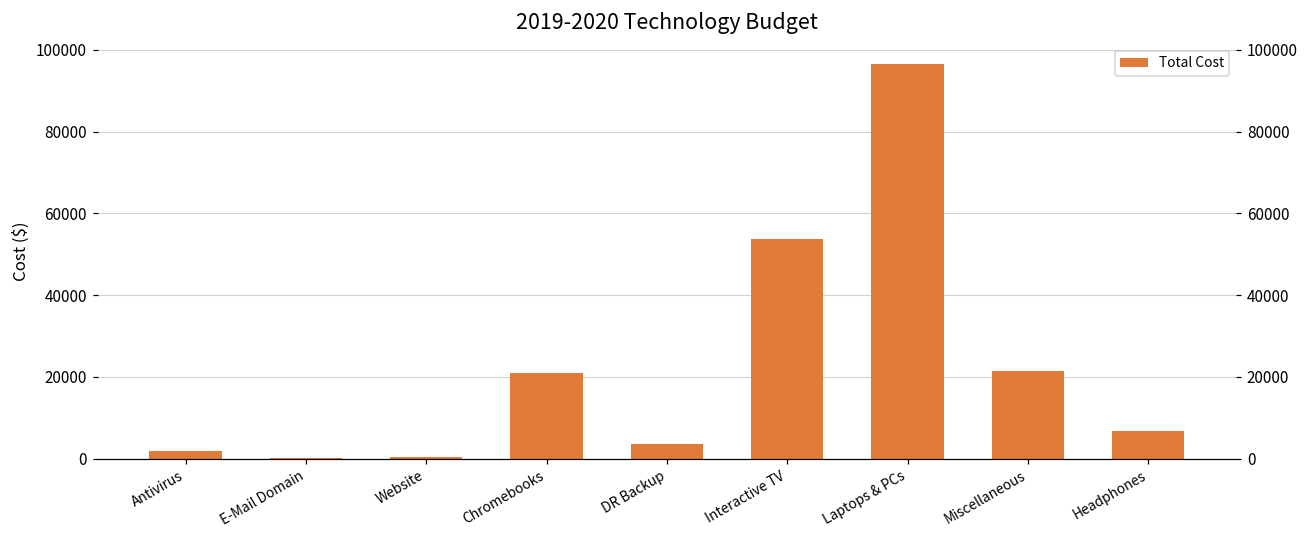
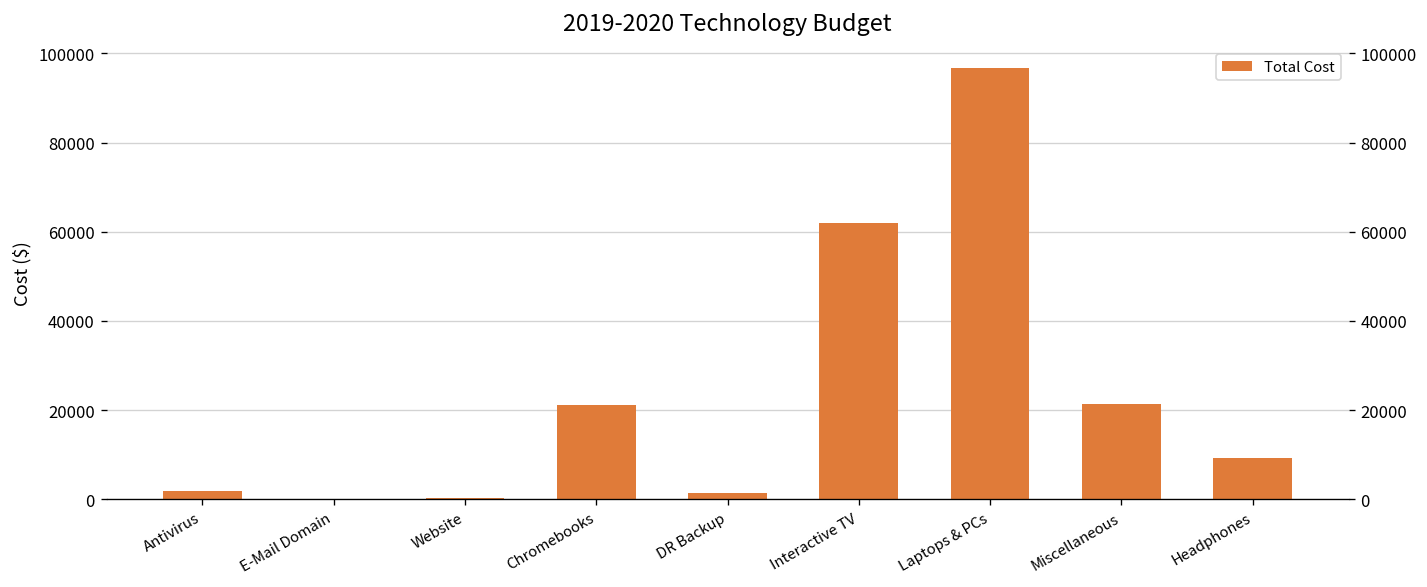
DR Backup: 4000 -> 1000
Interactive TV: 54000 -> 62000
Headphones: 7000 -> 9000
